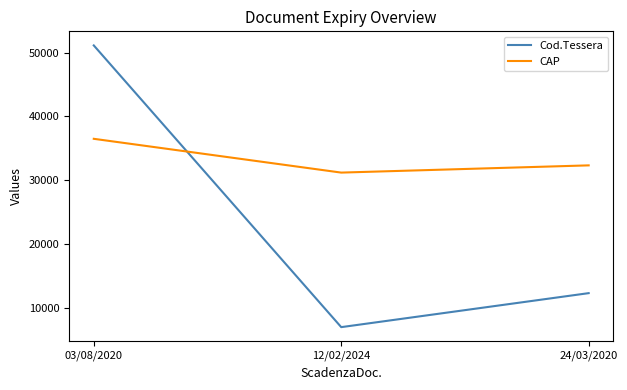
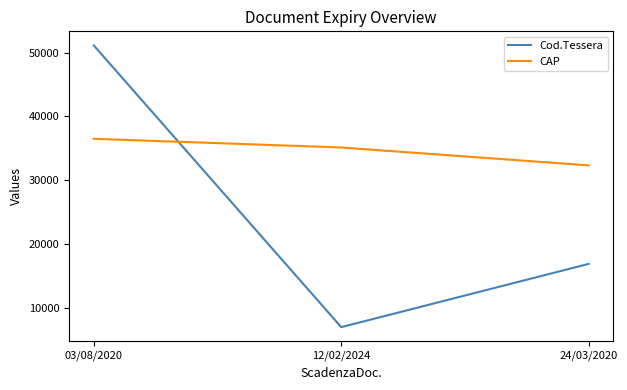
CAP, 12/02/2024: 31000 -> 35000
Cod.Tessera, 24/03/2020: 12000 -> 17000
